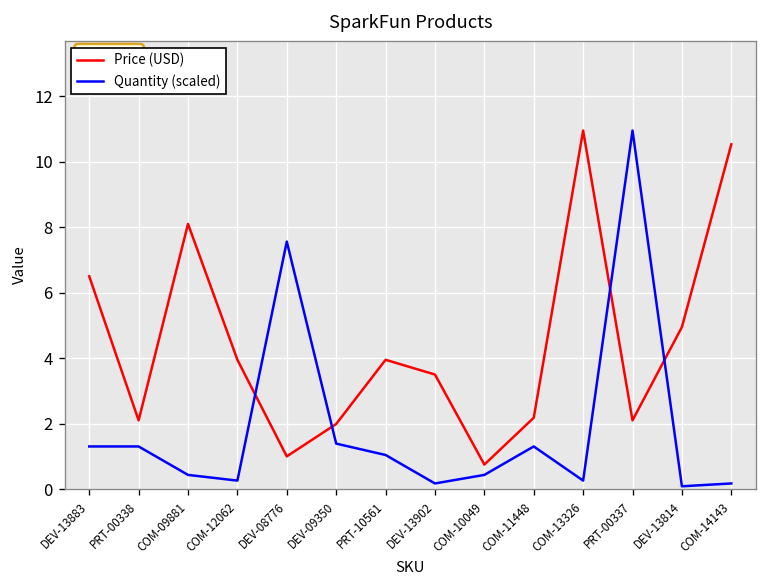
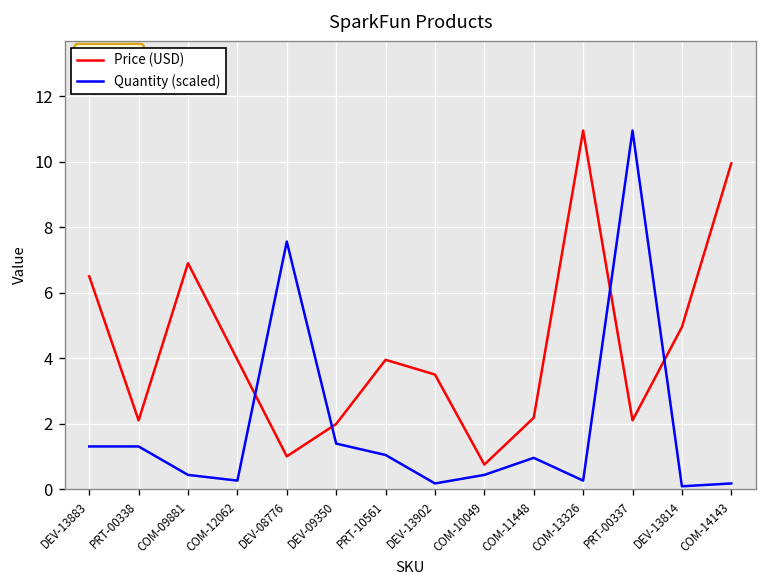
Price (USD), COM-09881: 8.1 -> 6.9
Quantity (scaled), COM-11448: 1.3 -> 1.0
Price (USD), COM-14143: 10.5 -> 10.0
